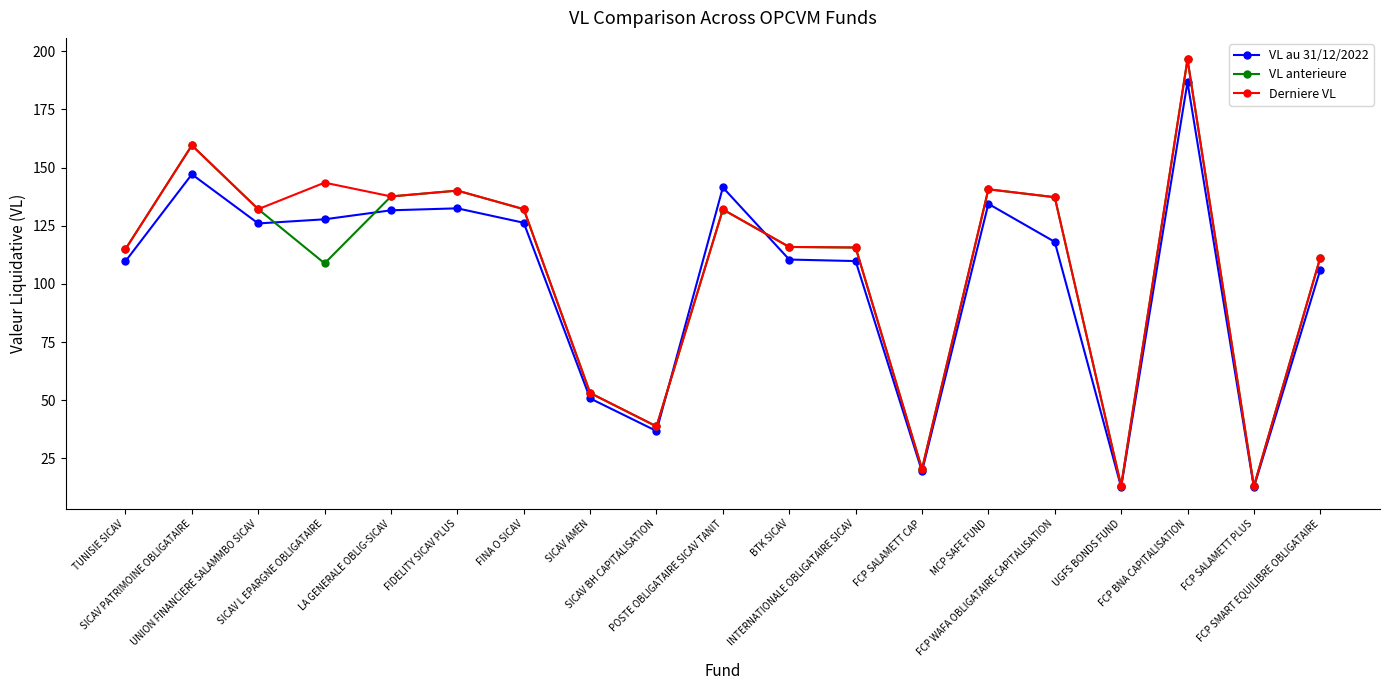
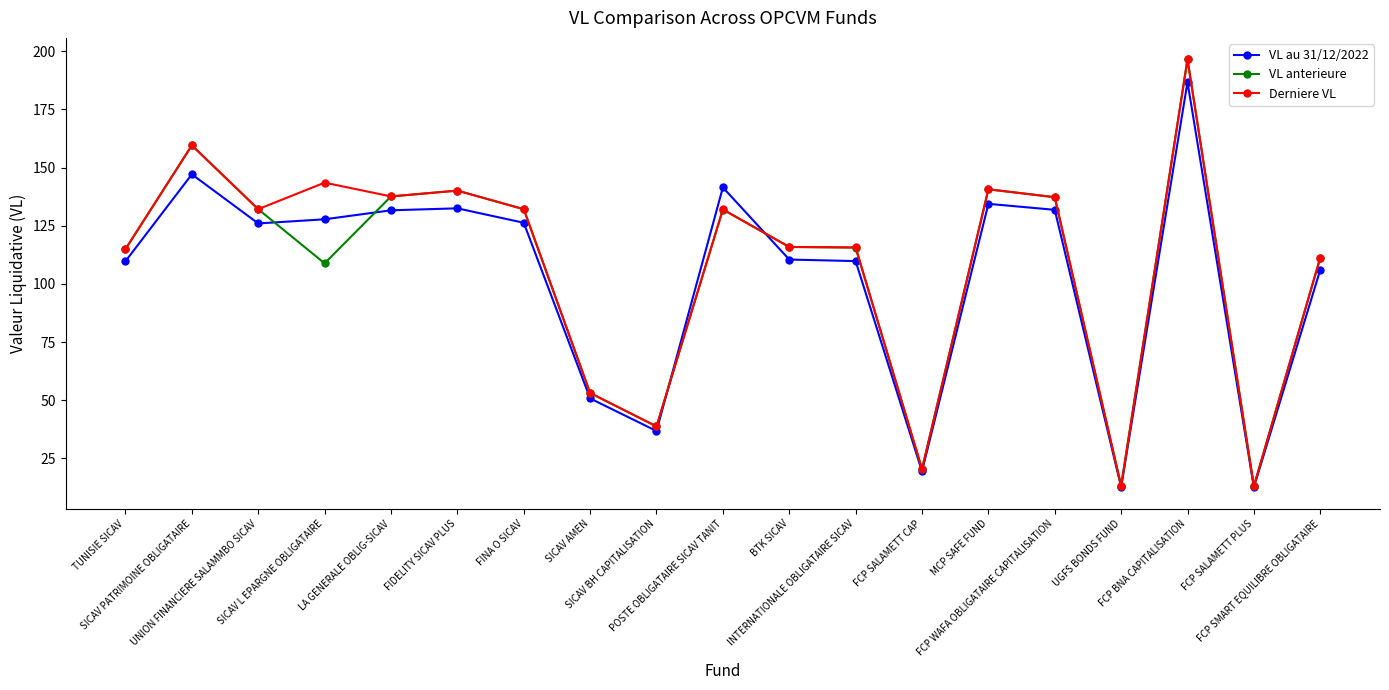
VL au 31/12/2022, FCP WAFA OBLIGATAIRE CAPITALISATION: 118 -> 132
